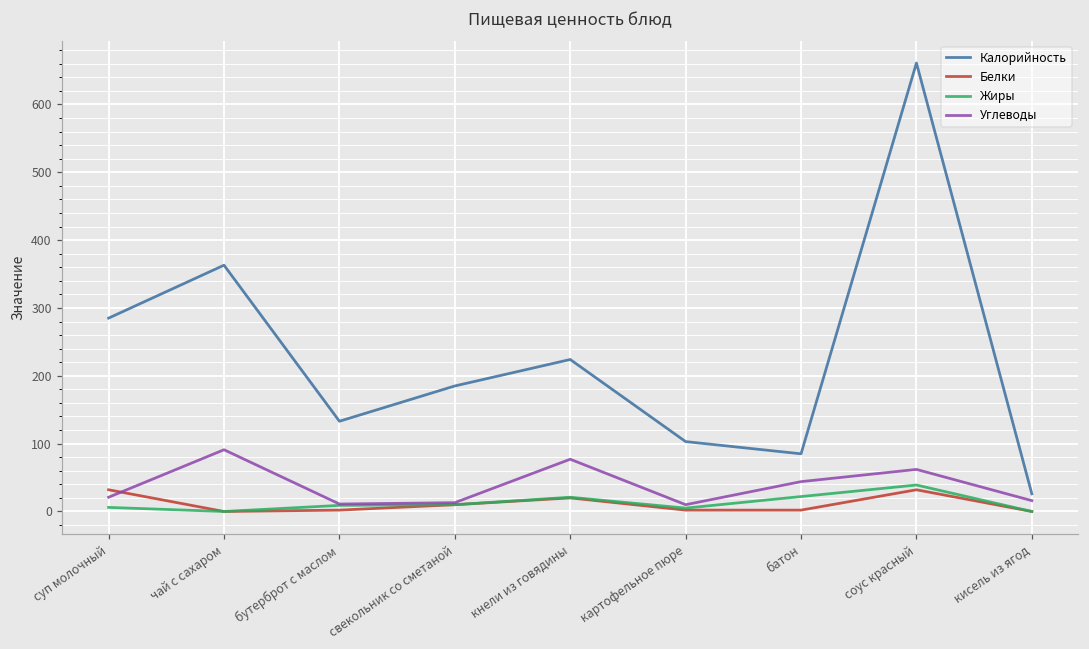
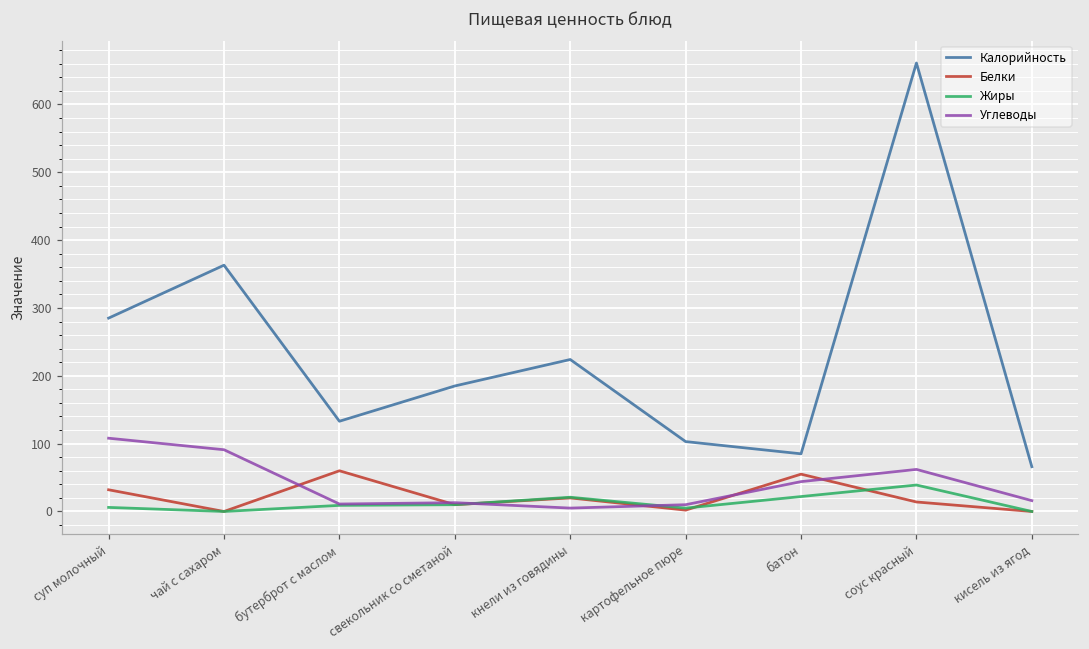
Углеводы, суп молочный: 20 -> 110
Белки, бутерброт с маслом: 0 -> 60
Углеводы, кнели из говядины: 80 -> 10
Белки, батон: 0 -> 60
Белки, соус красный: 30 -> 10
Калорийность, кисель из ягод: 30 -> 70
